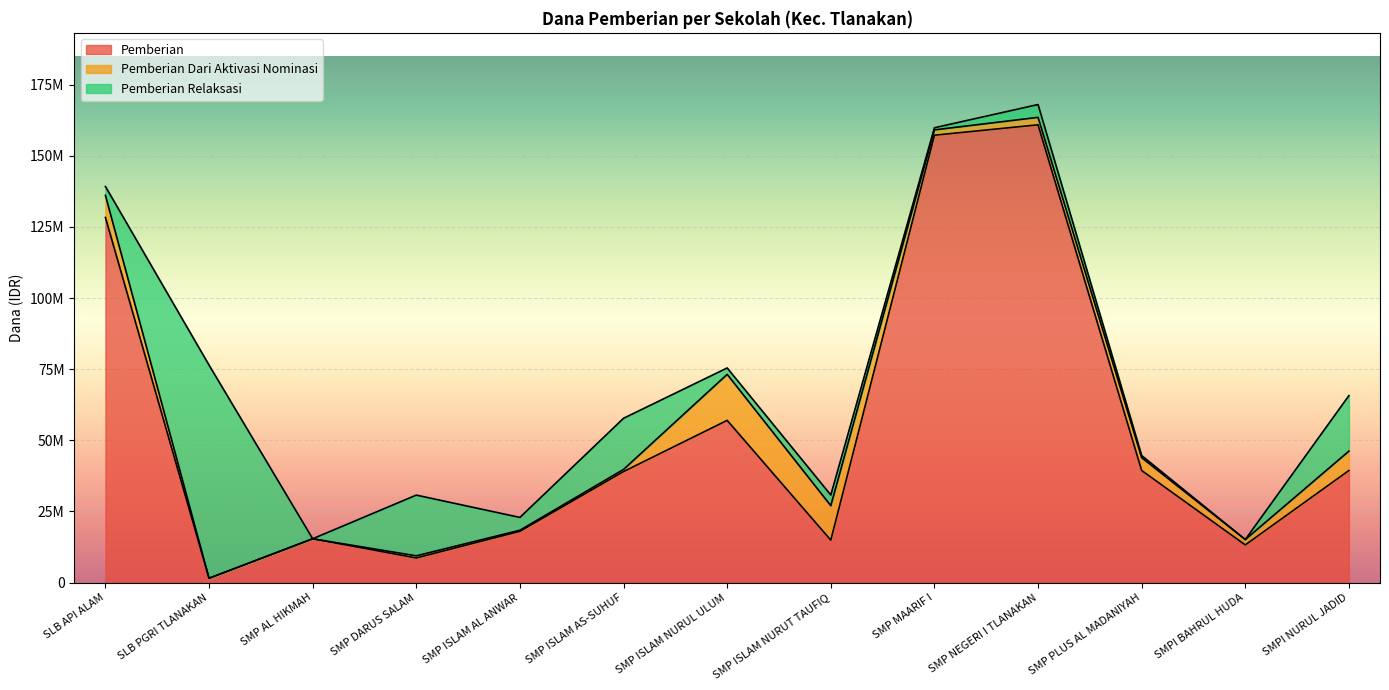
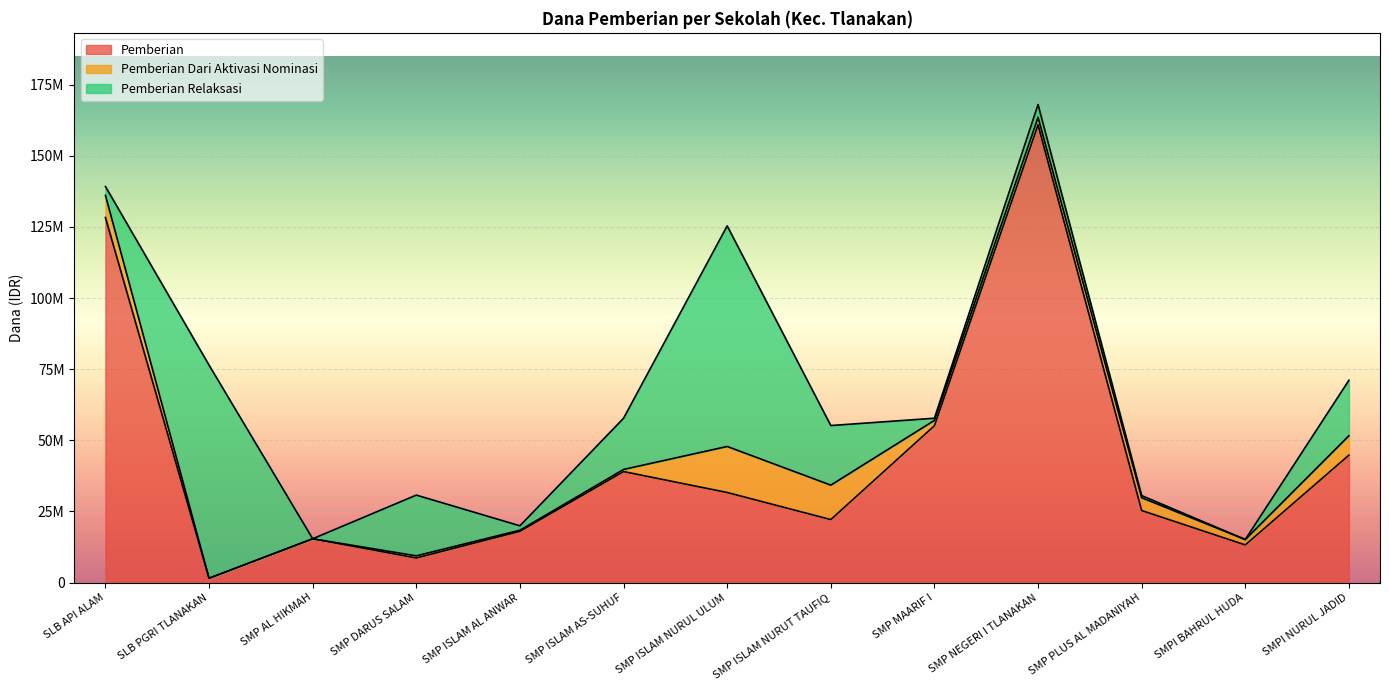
Pemberian Relaksasi, SMP ISLAM AL ANWAR: 5000000 -> 2000000
Pemberian, SMP ISLAM NURUL ULUM: 57000000 -> 32000000
Pemberian Relaksasi, SMP ISLAM NURUL ULUM: 2000000 -> 78000000
Pemberian, SMP ISLAM NURUT TAUFIQ: 15000000 -> 22000000
Pemberian Relaksasi, SMP ISLAM NURUT TAUFIQ: 4000000 -> 21000000
Pemberian, SMP MAARIF I: 157000000 -> 55000000
Pemberian, SMP PLUS AL MADANIYAH: 39000000 -> 25000000
Pemberian, SMPI NURUL JADID: 39000000 -> 45000000
